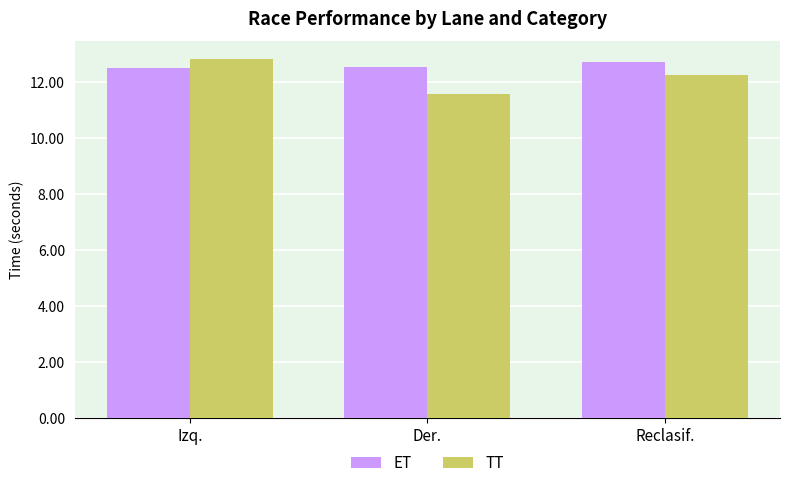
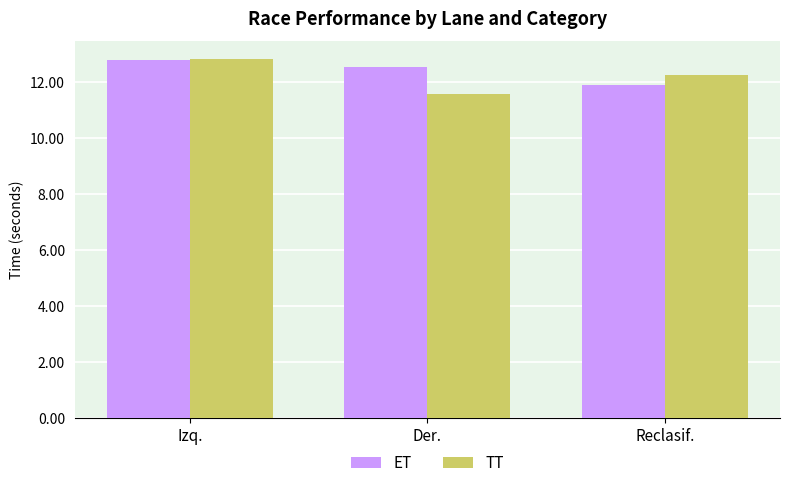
ET, Izq.: 12.5 -> 12.8
ET, Reclasif.: 12.7 -> 11.9
